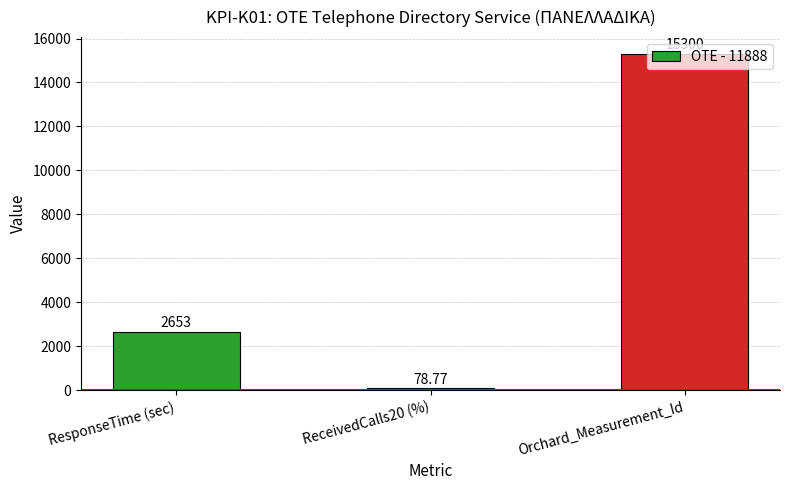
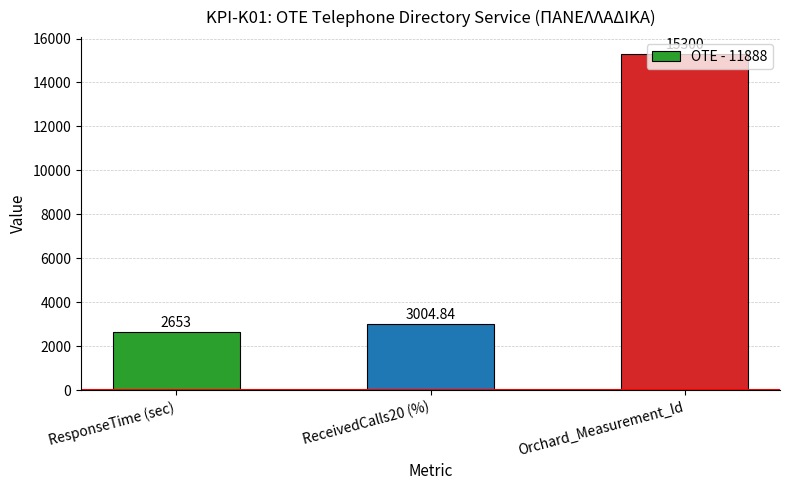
ReceivedCalls20 (%): 78.77 -> 3004.84
